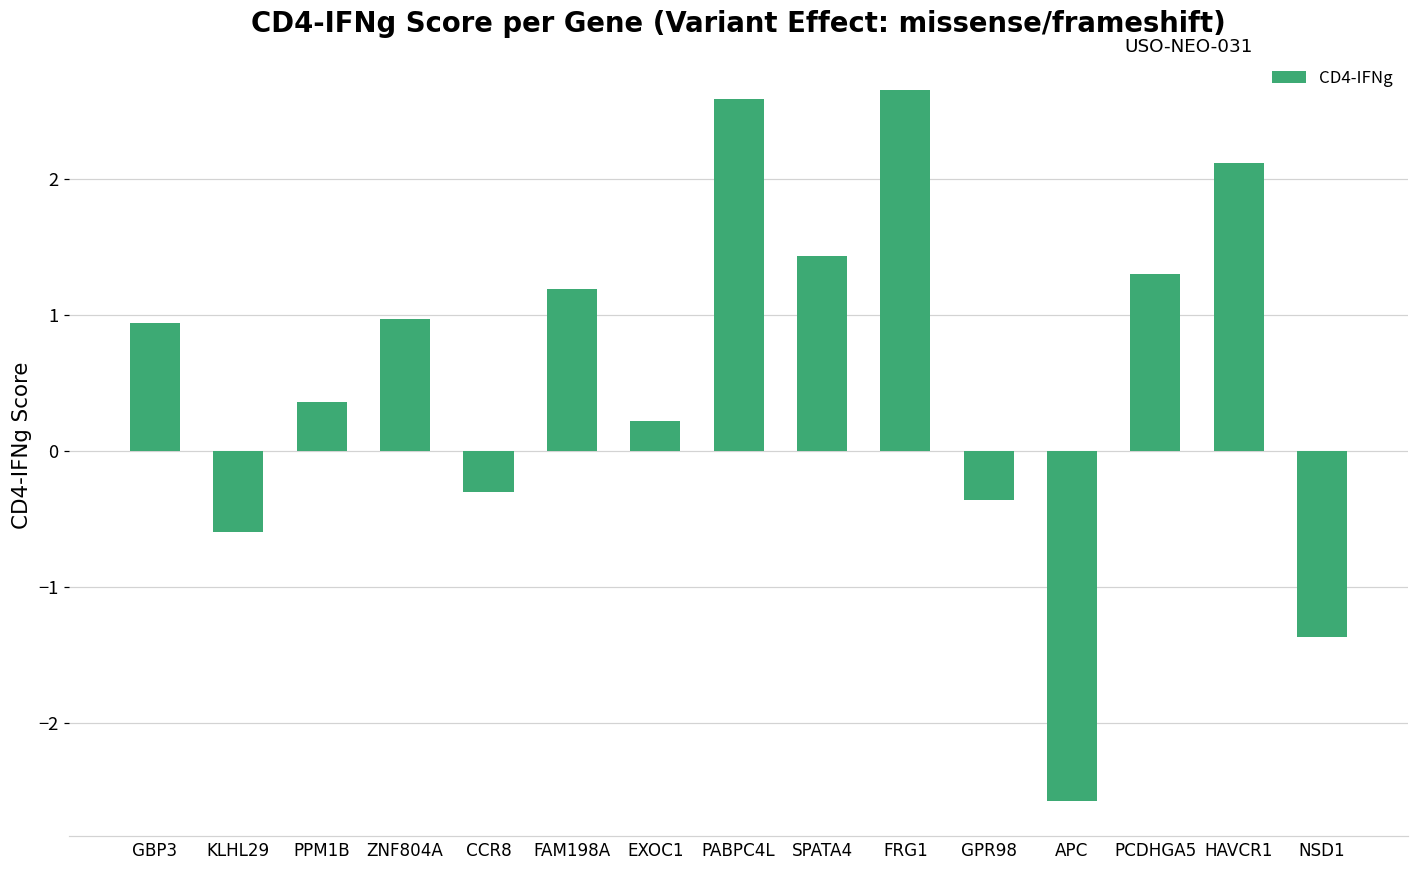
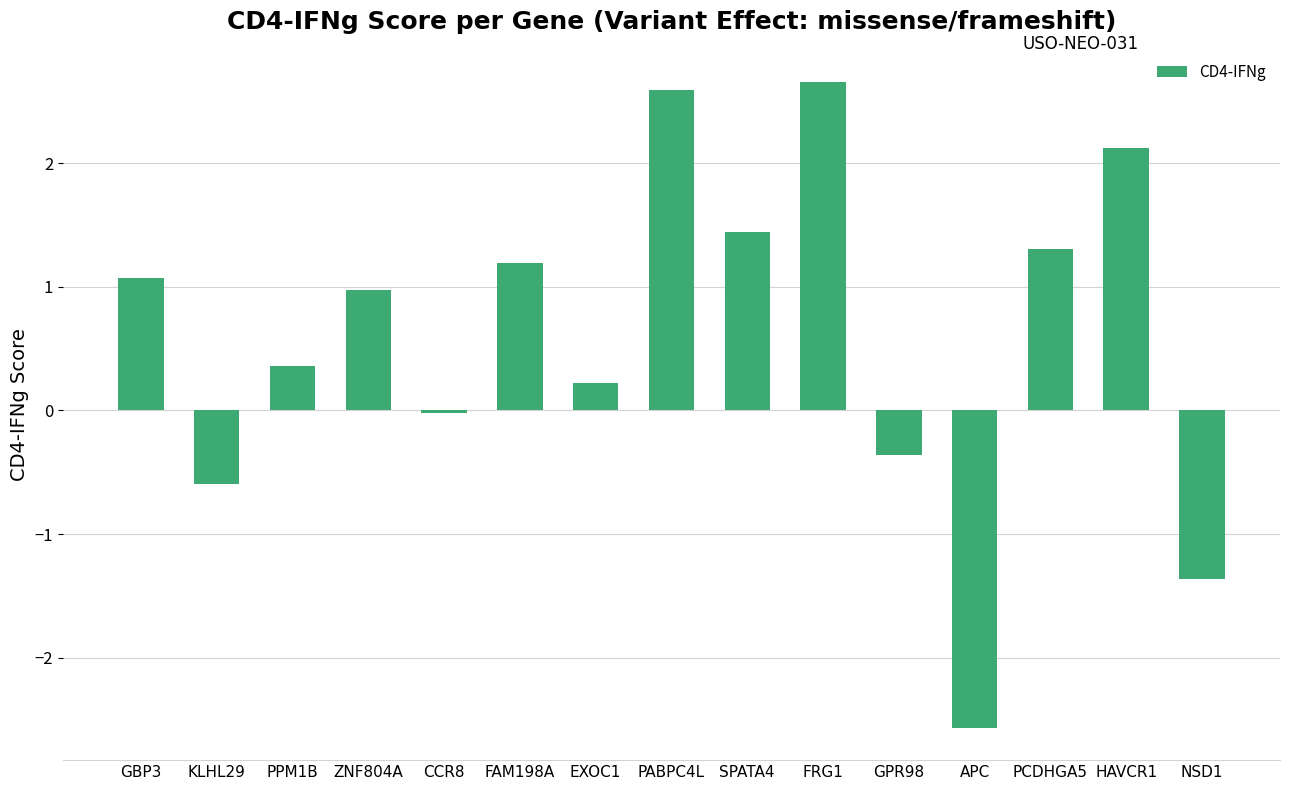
GBP3: 0.95 -> 1.07
CCR8: -0.29 -> -0.02
